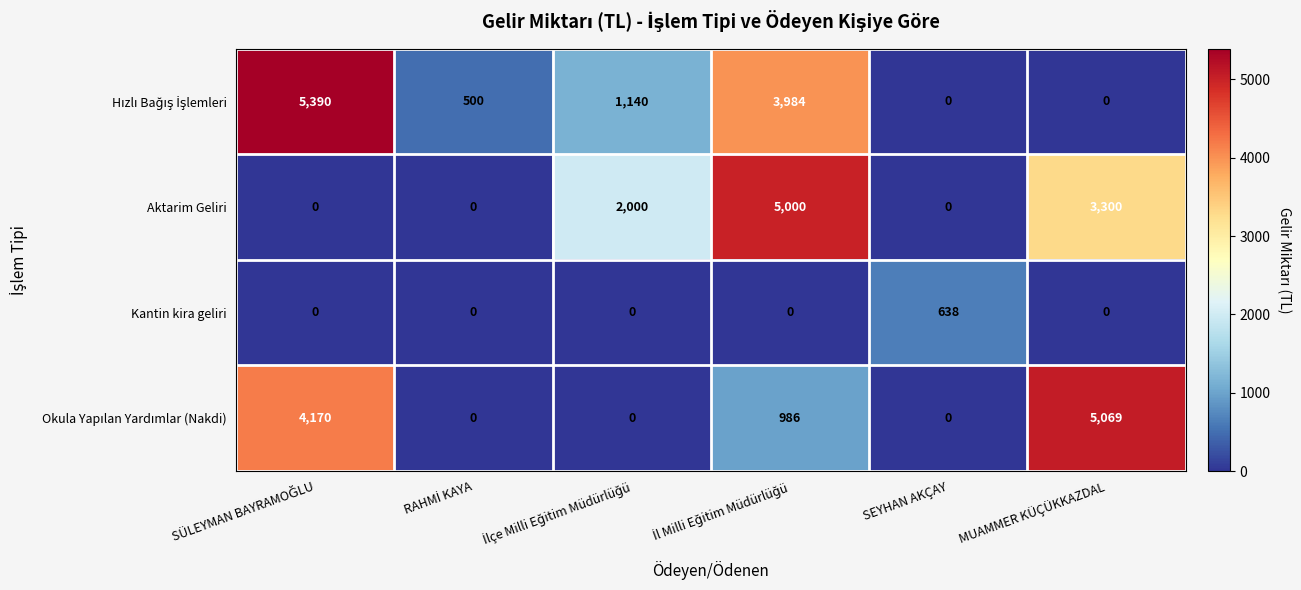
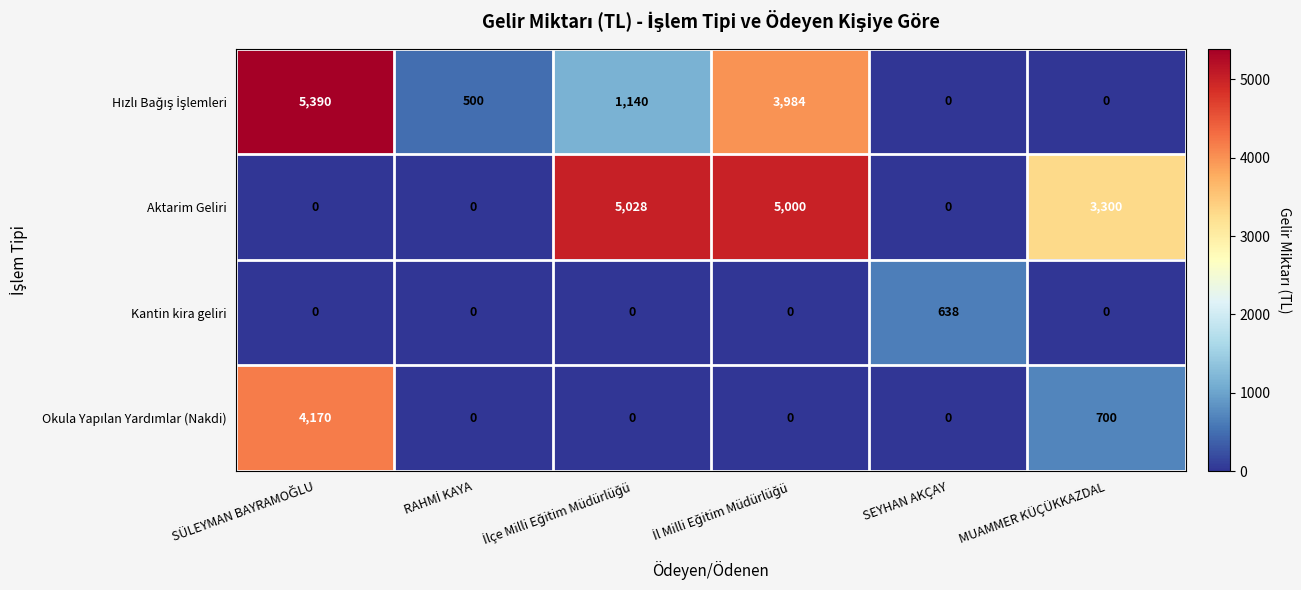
Aktarim Geliri, İlçe Milli Eğitim Müdürlüğü: 2,000 -> 5,028
Okula Yapılan Yardımlar (Nakdi), İl Milli Eğitim Müdürlüğü: 986 -> 0
Okula Yapılan Yardımlar (Nakdi), MUAMMER KÜÇÜKKAZDAL: 5,069 -> 700
